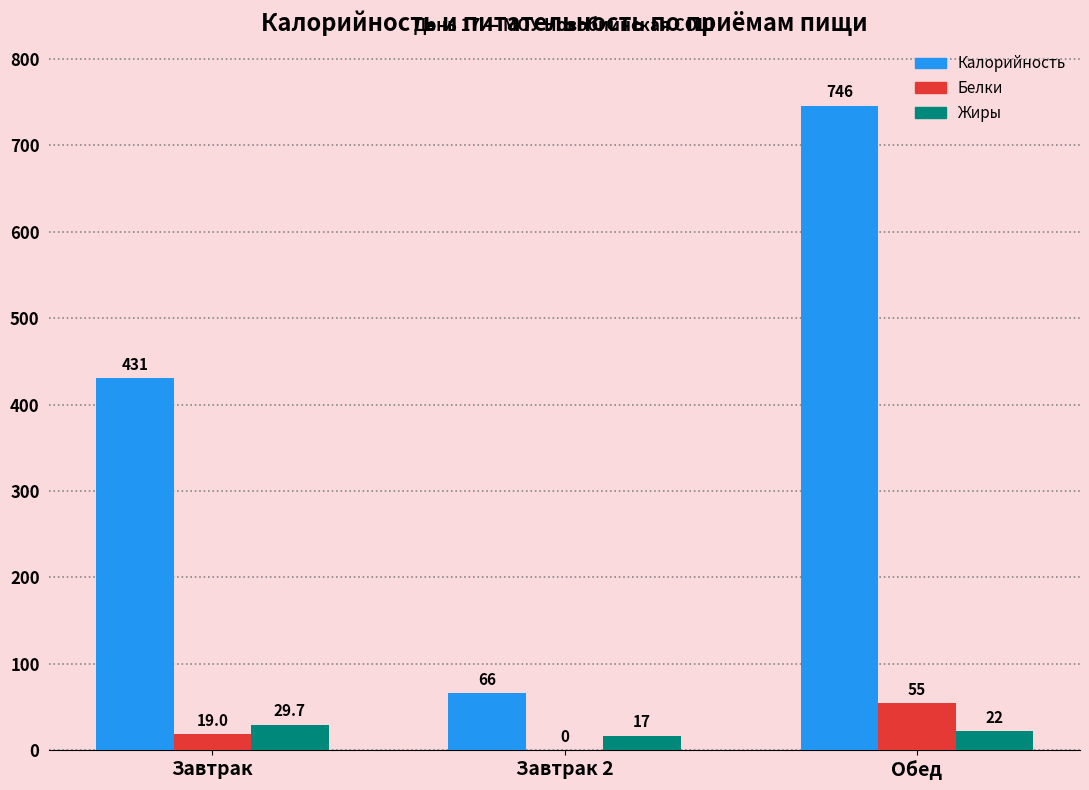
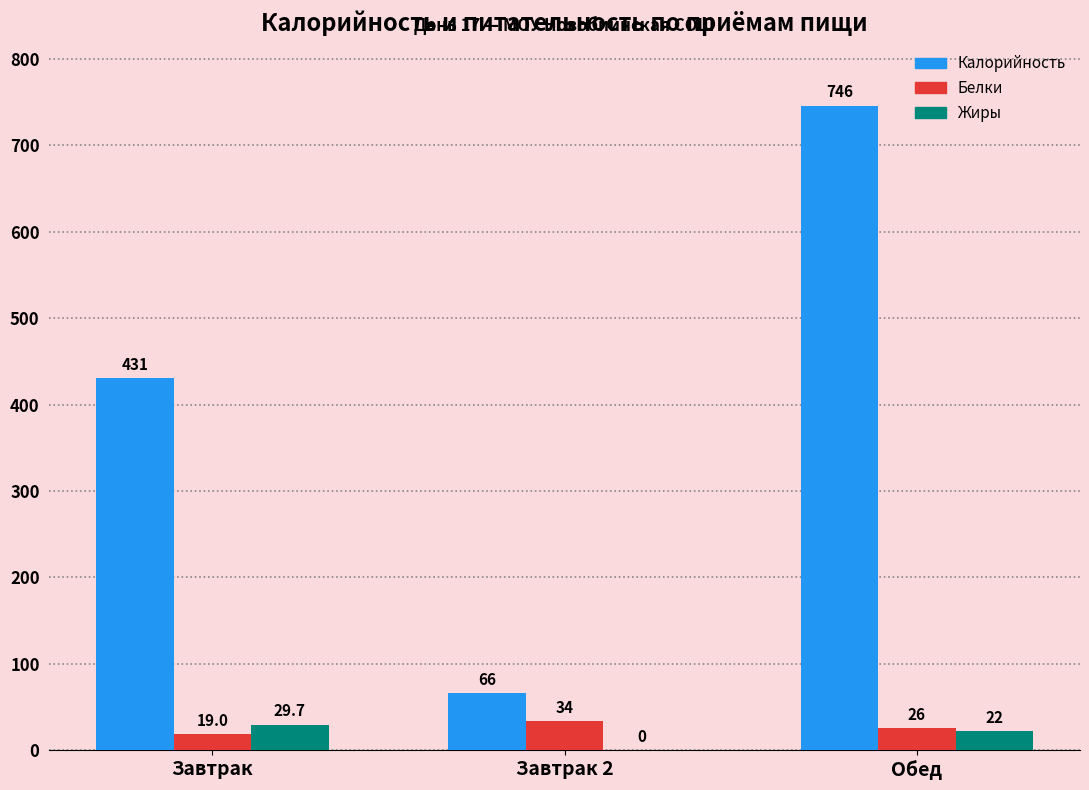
Белки, Завтрак 2: 0 -> 34
Жиры, Завтрак 2: 17 -> 0
Белки, Обед: 55 -> 26
